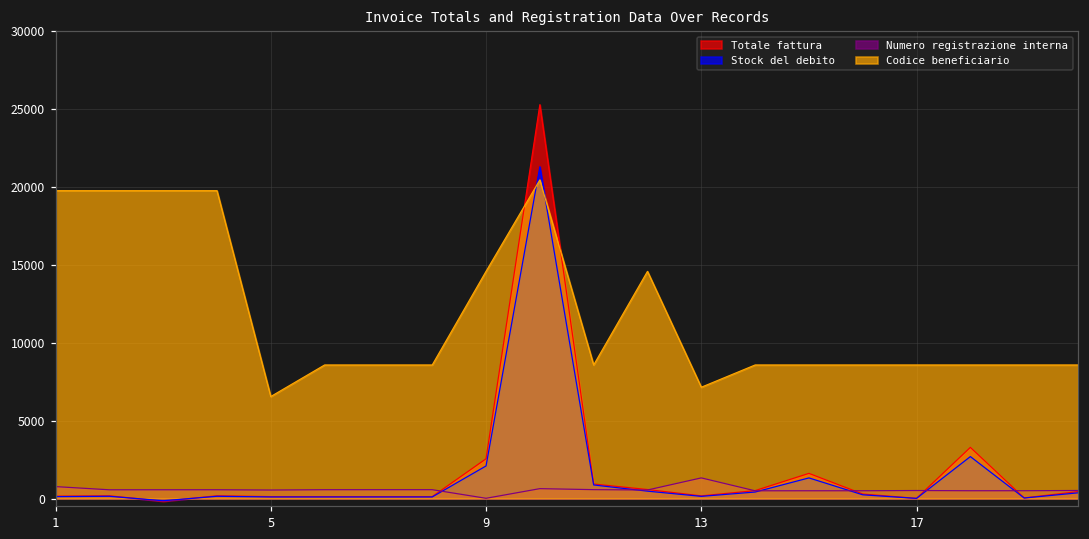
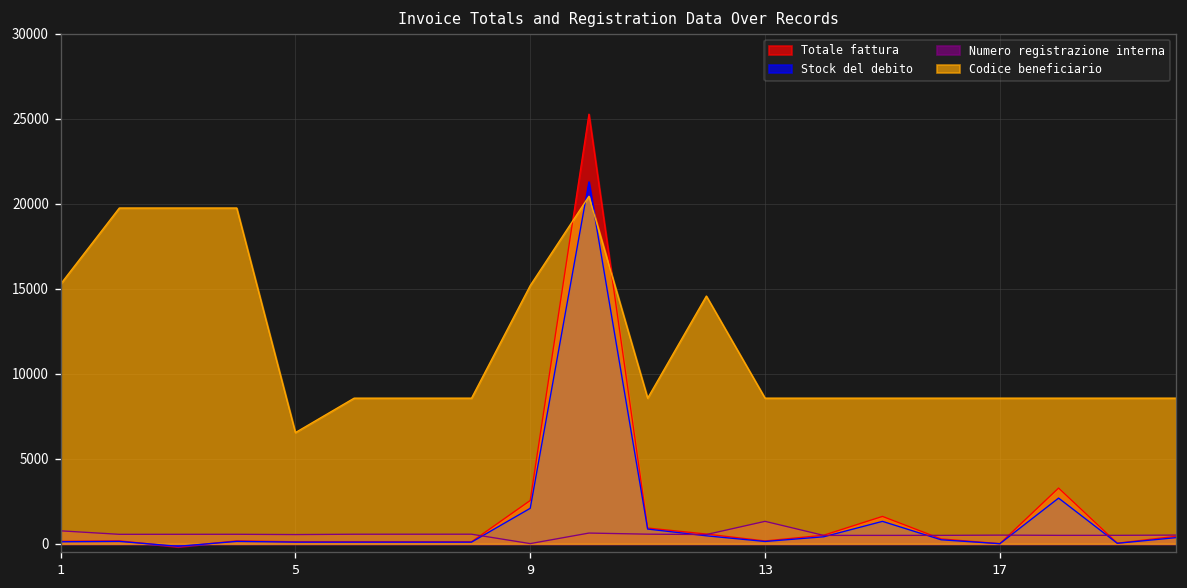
Codice beneficiario, 1: 19800 -> 15300
Codice beneficiario, 9: 14600 -> 15200
Codice beneficiario, 13: 7100 -> 8600
